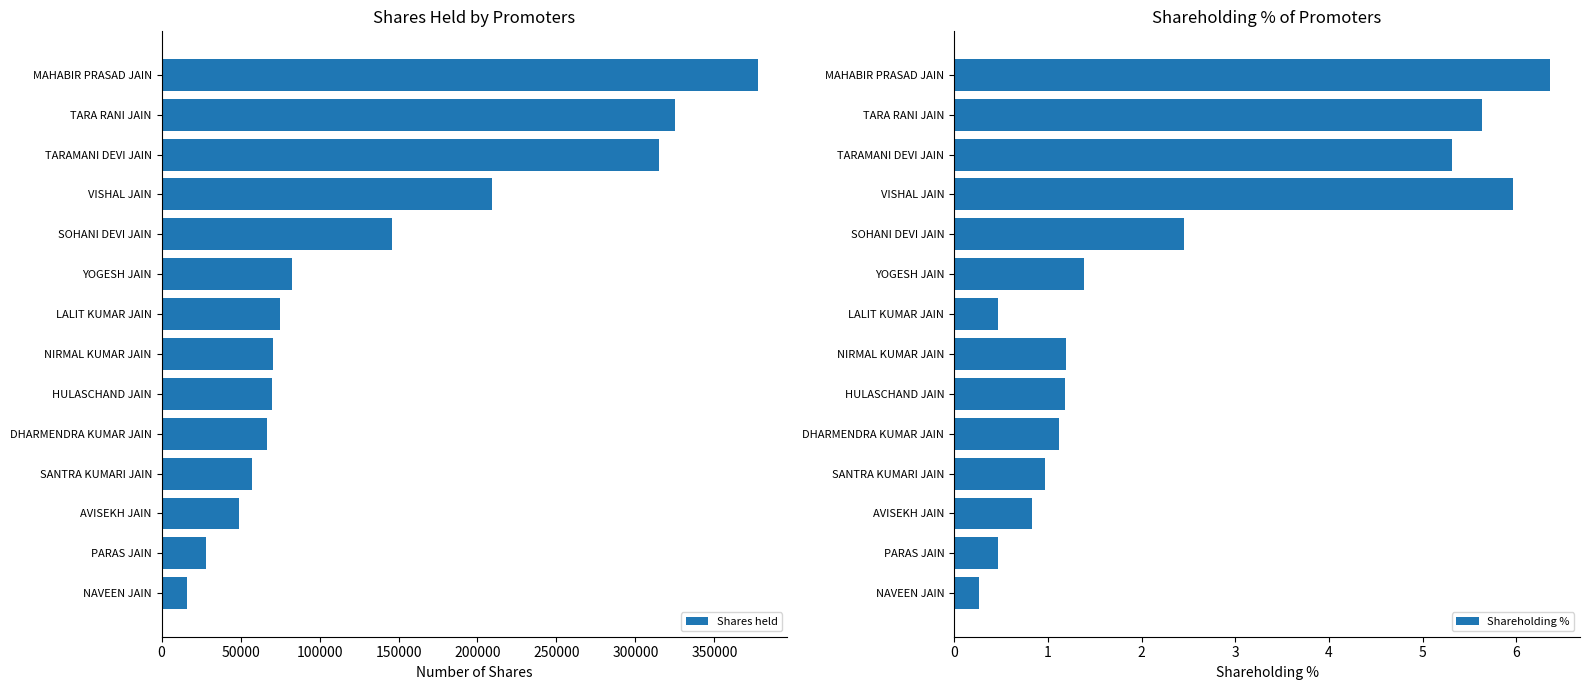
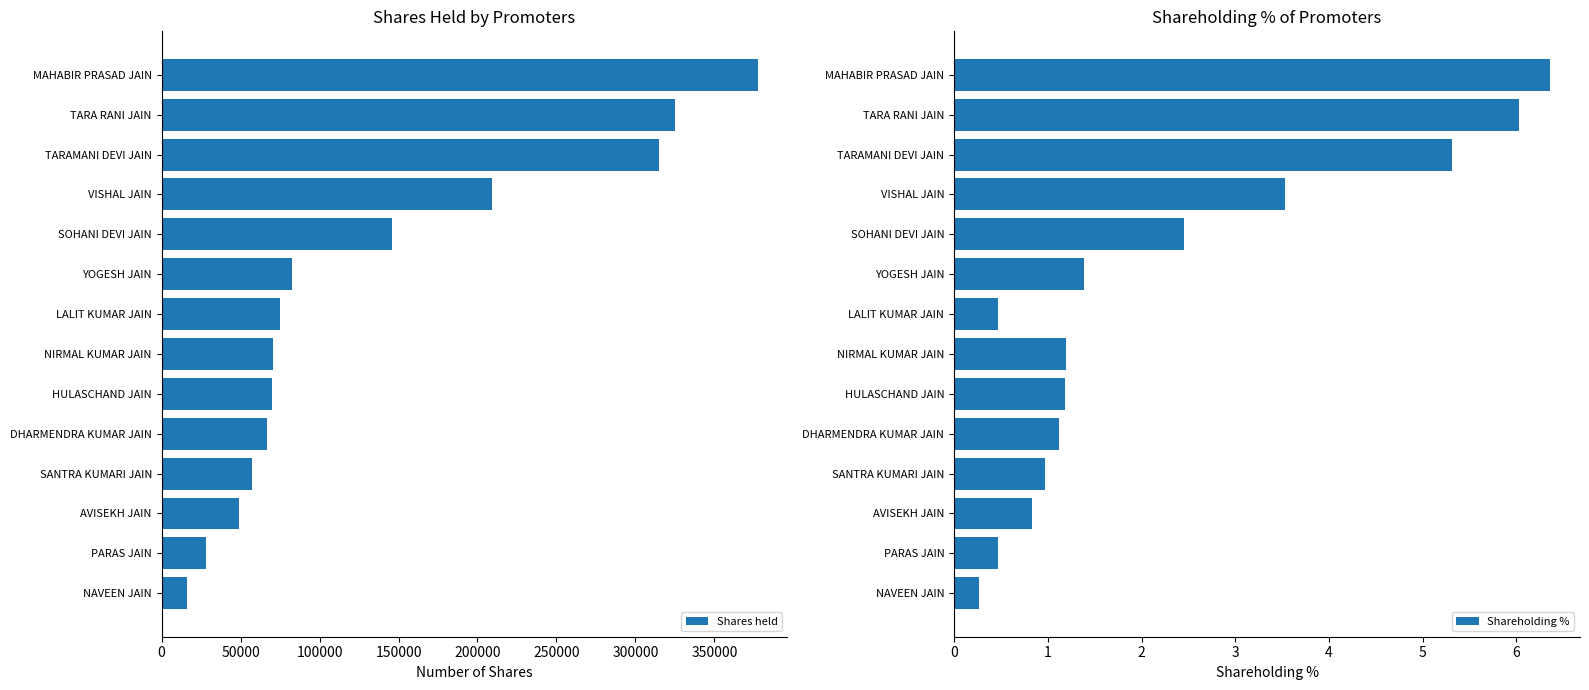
Shareholding % of Promoters, TARA RANI JAIN: 5.6 -> 6.0
Shareholding % of Promoters, VISHAL JAIN: 6.0 -> 3.5
